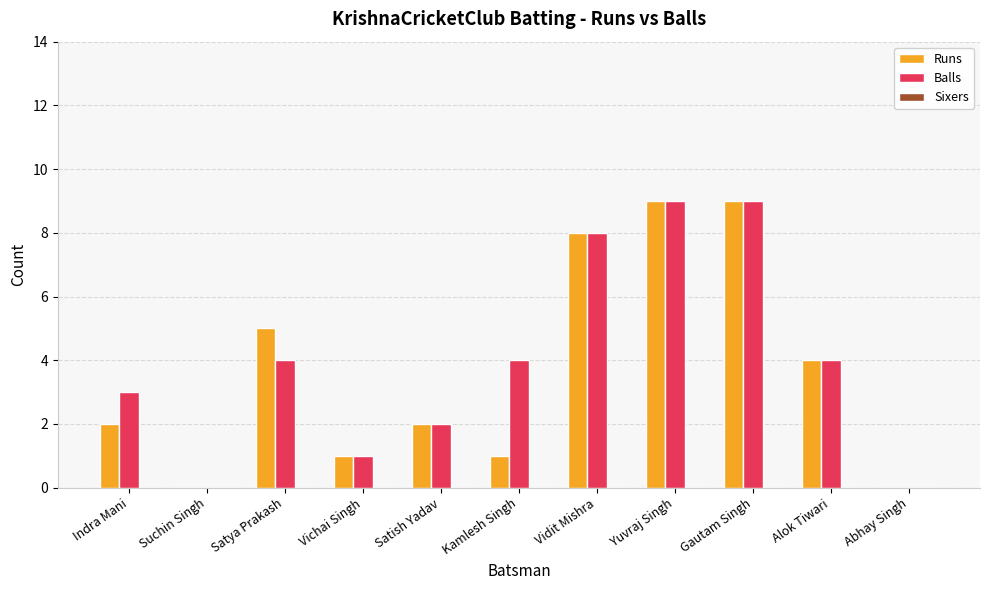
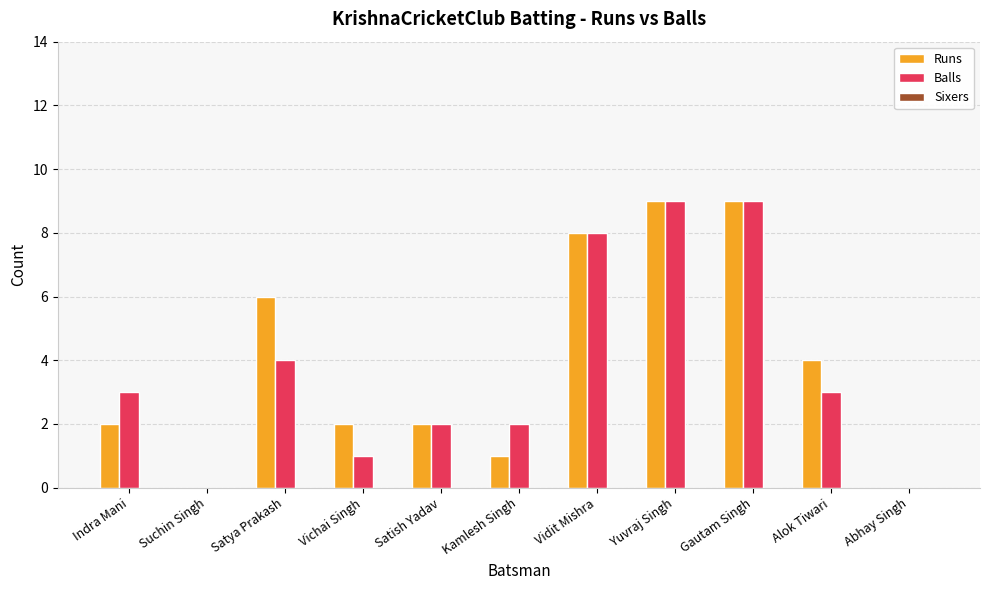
Runs, Satya Prakash: 5 -> 6
Runs, Vichai Singh: 1 -> 2
Balls, Kamlesh Singh: 4 -> 2
Balls, Alok Tiwari: 4 -> 3
